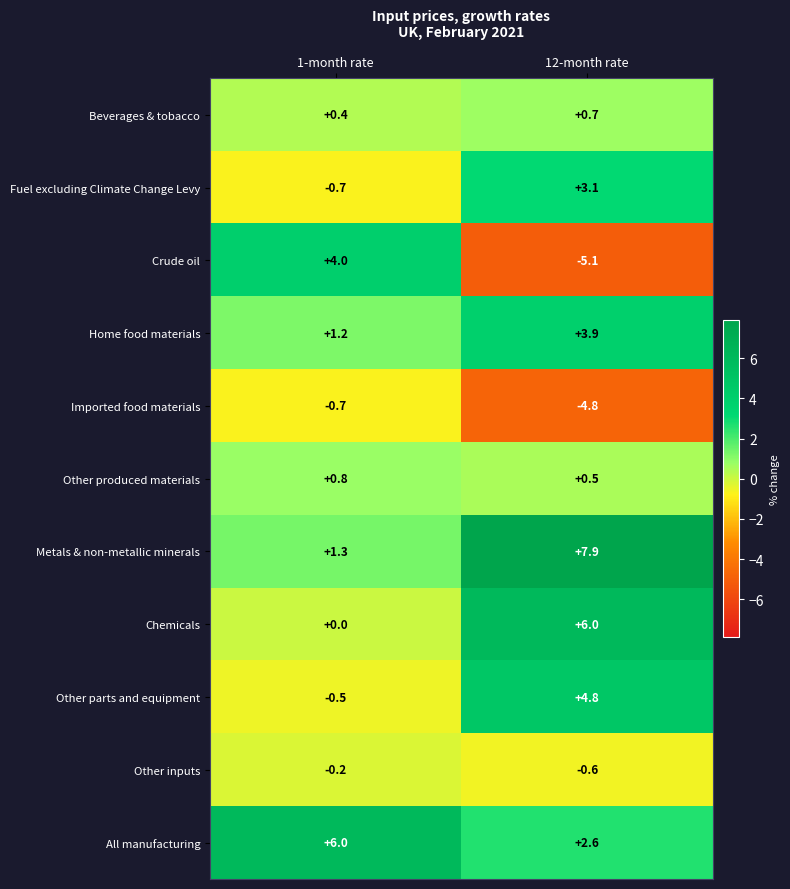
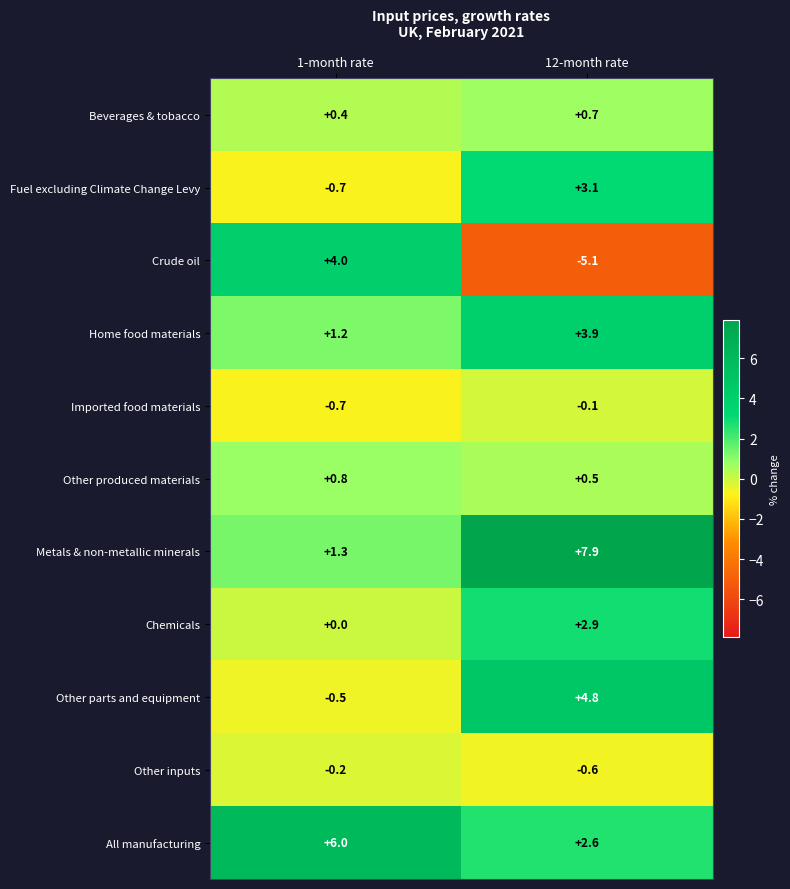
Imported food materials, 12-month rate: -4.8 -> -0.1
Chemicals, 12-month rate: +6.0 -> +2.9
